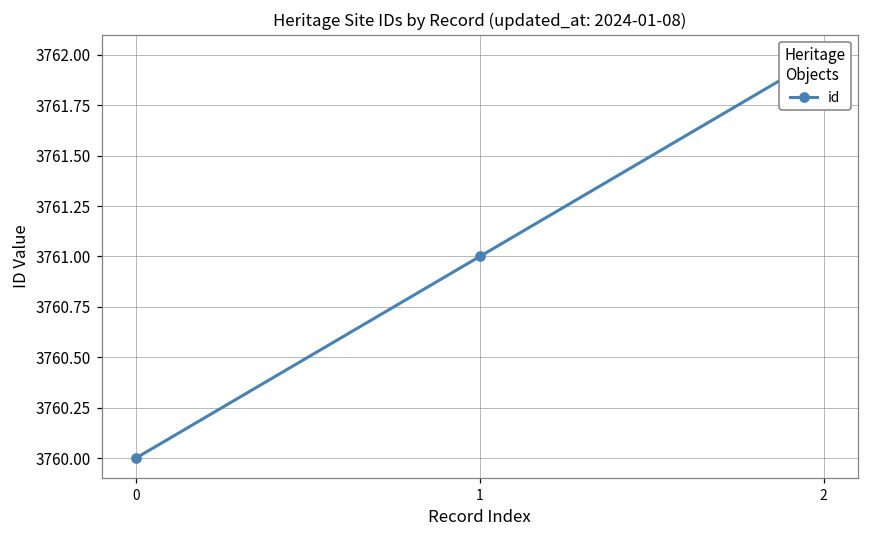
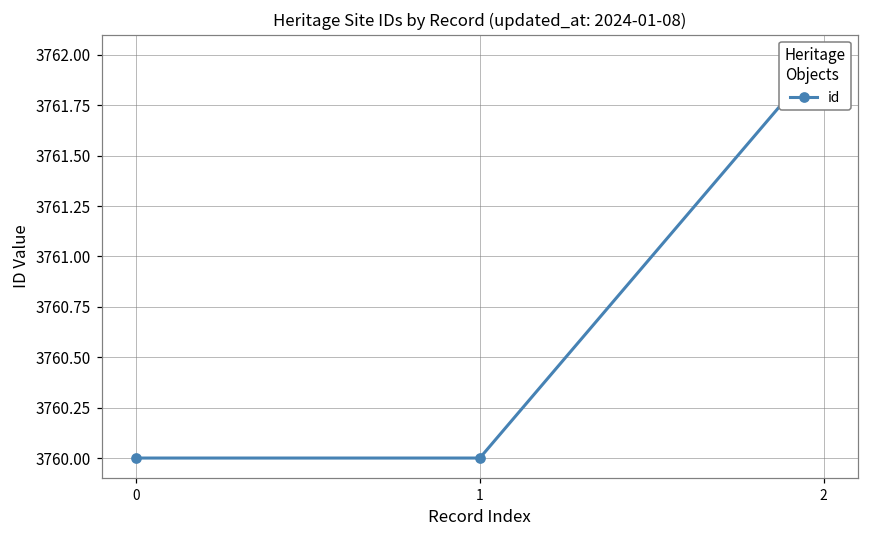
1: 3761 -> 3760
